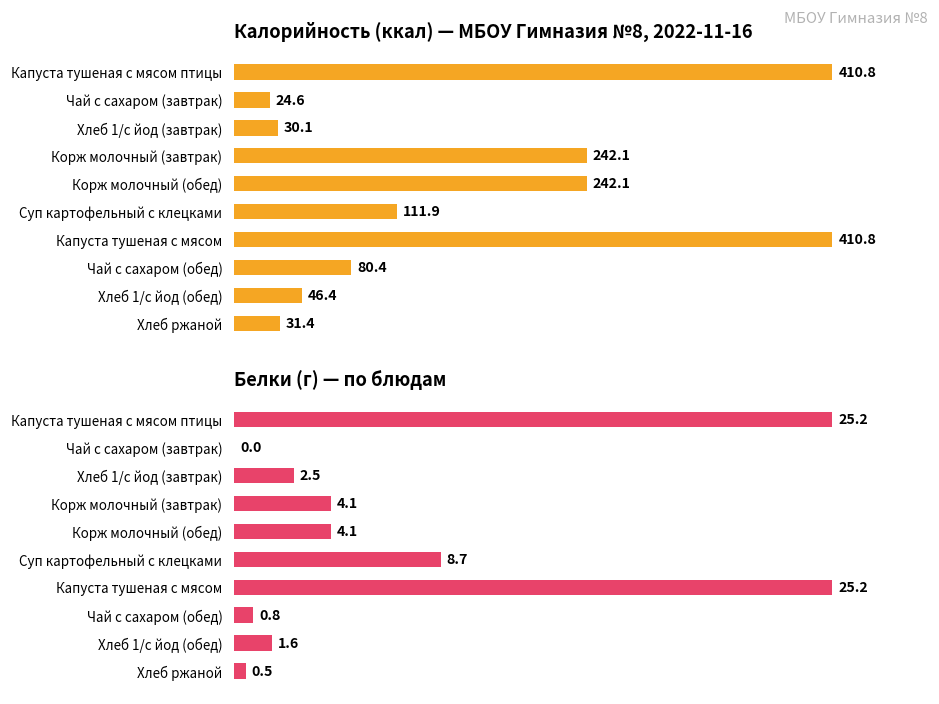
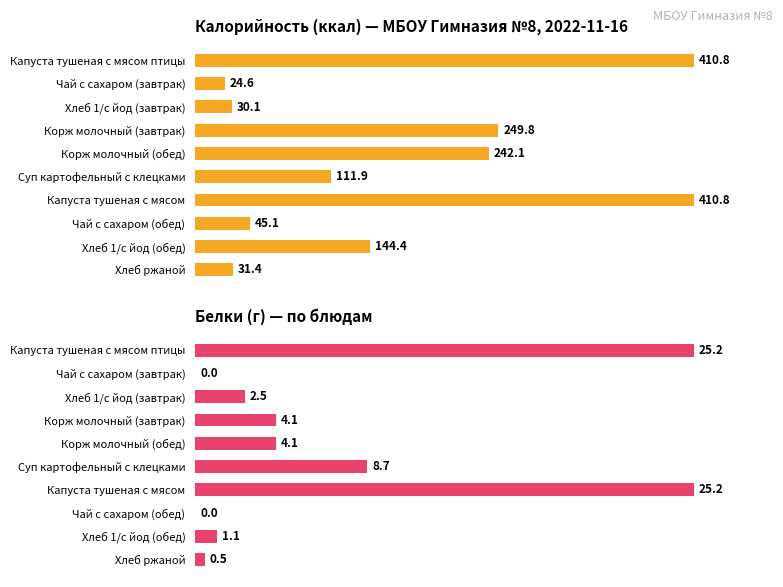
Калорийность (ккал) — МБОУ Гимназия №8, 2022-11-16, Корж молочный (завтрак): 242.1 -> 249.8
Калорийность (ккал) — МБОУ Гимназия №8, 2022-11-16, Чай с сахаром (обед): 80.4 -> 45.1
Калорийность (ккал) — МБОУ Гимназия №8, 2022-11-16, Хлеб 1/с йод (обед): 46.4 -> 144.4
Белки (г) — по блюдам, Чай с сахаром (обед): 0.8 -> 0.0
Белки (г) — по блюдам, Хлеб 1/с йод (обед): 1.6 -> 1.1
